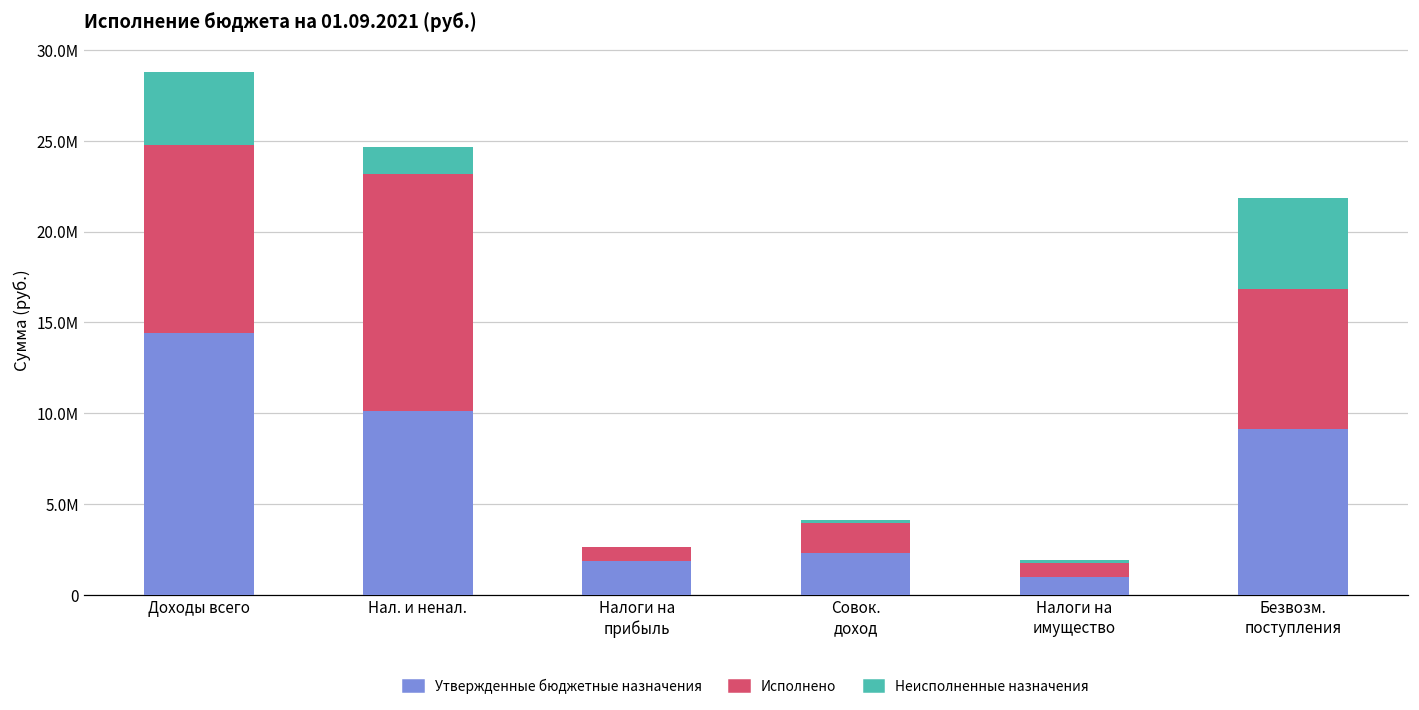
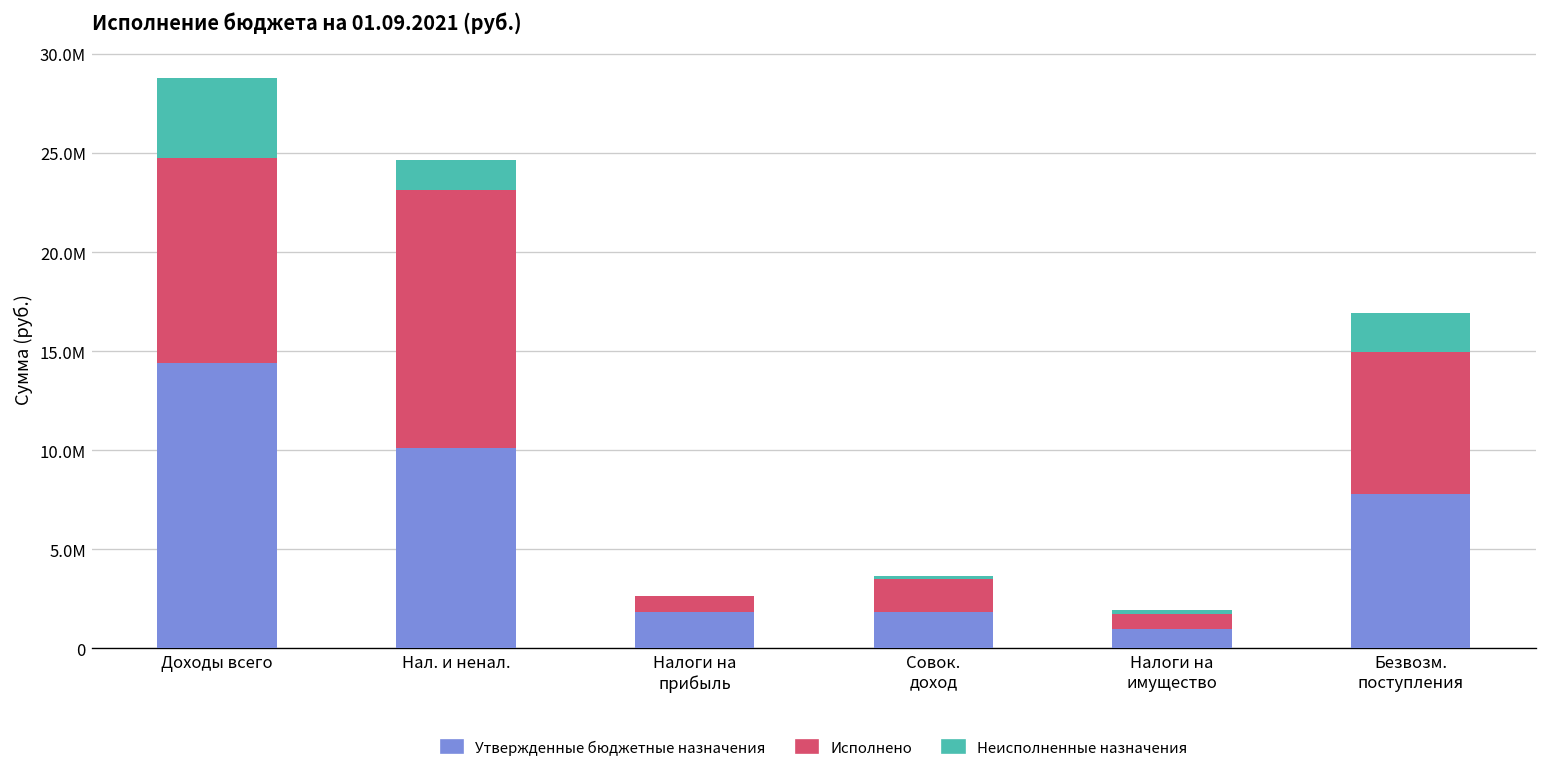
Утвержденные бюджетные назначения, Совок. доход: 2300000 -> 1800000
Утвержденные бюджетные назначения, Безвозм. поступления: 9100000 -> 7800000
Исполнено, Безвозм. поступления: 7700000 -> 7200000
Неисполненные назначения, Безвозм. поступления: 5000000 -> 2000000
